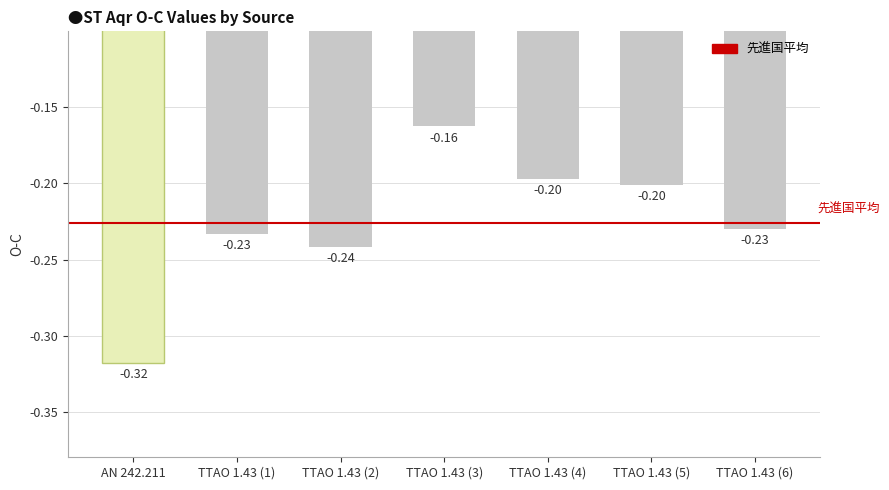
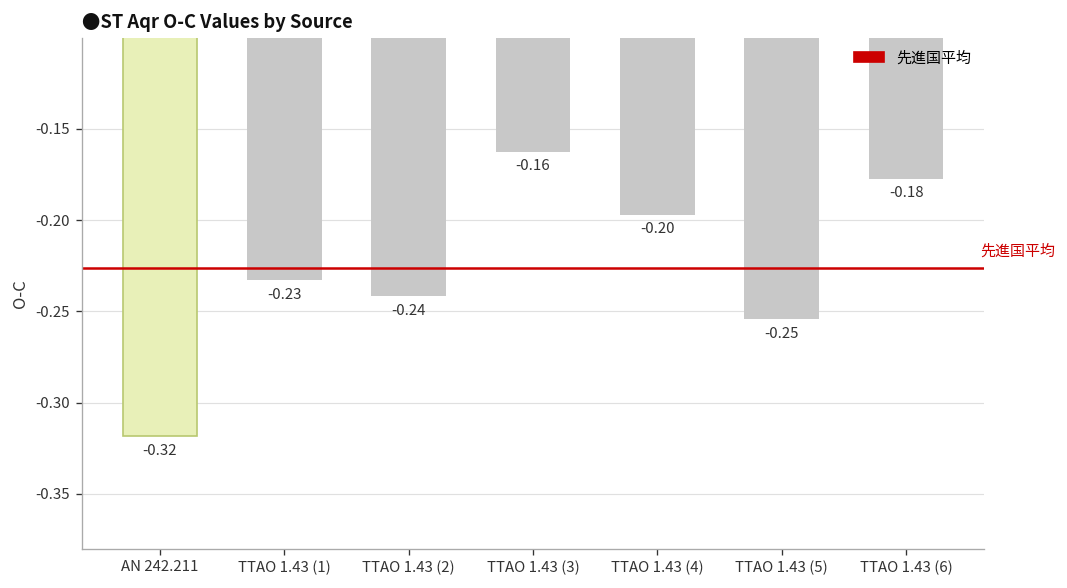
TTAO 1.43 (5): -0.20 -> -0.25
TTAO 1.43 (6): -0.23 -> -0.18
